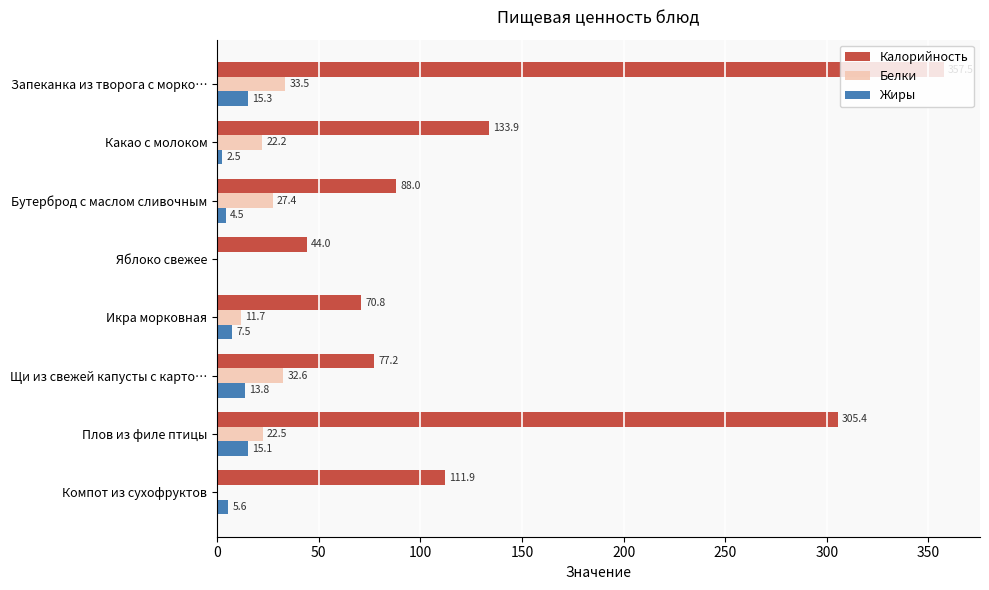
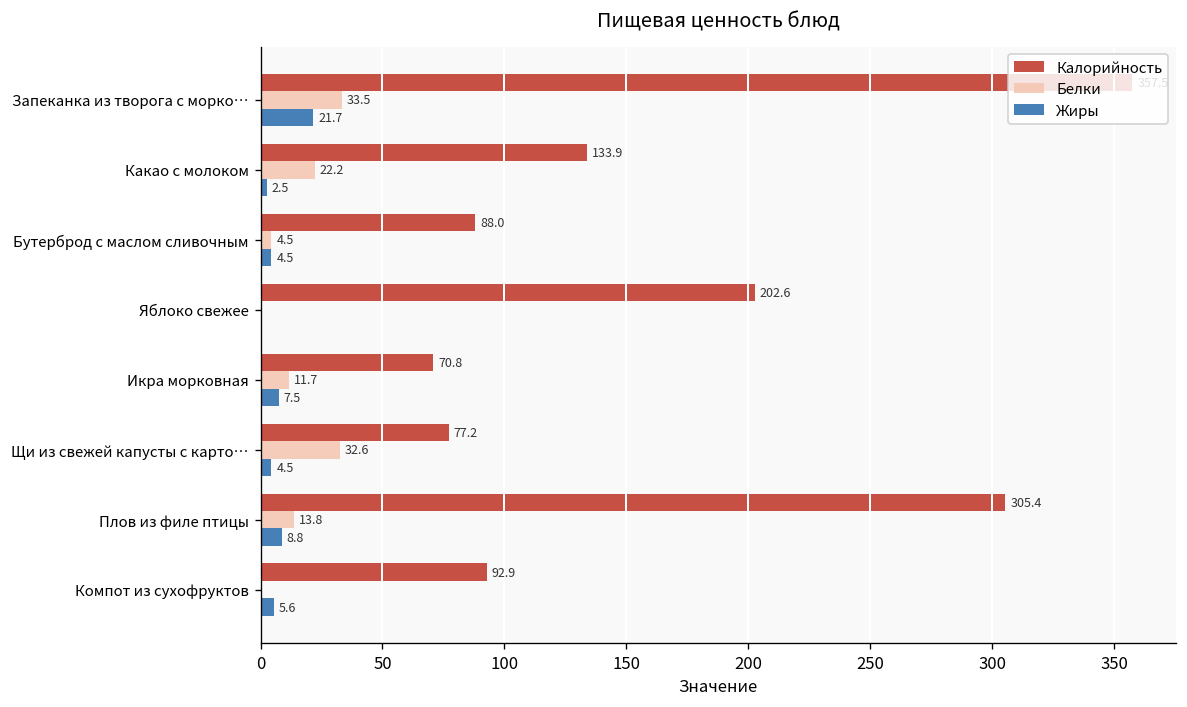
Жиры, Запеканка из творога с морко…: 15.3 -> 21.7
Белки, Бутерброд с маслом сливочным: 27.4 -> 4.5
Калорийность, Яблоко свежее: 44.0 -> 202.6
Жиры, Щи из свежей капусты с карто…: 13.8 -> 4.5
Белки, Плов из филе птицы: 22.5 -> 13.8
Жиры, Плов из филе птицы: 15.1 -> 8.8
Калорийность, Компот из сухофруктов: 111.9 -> 92.9
